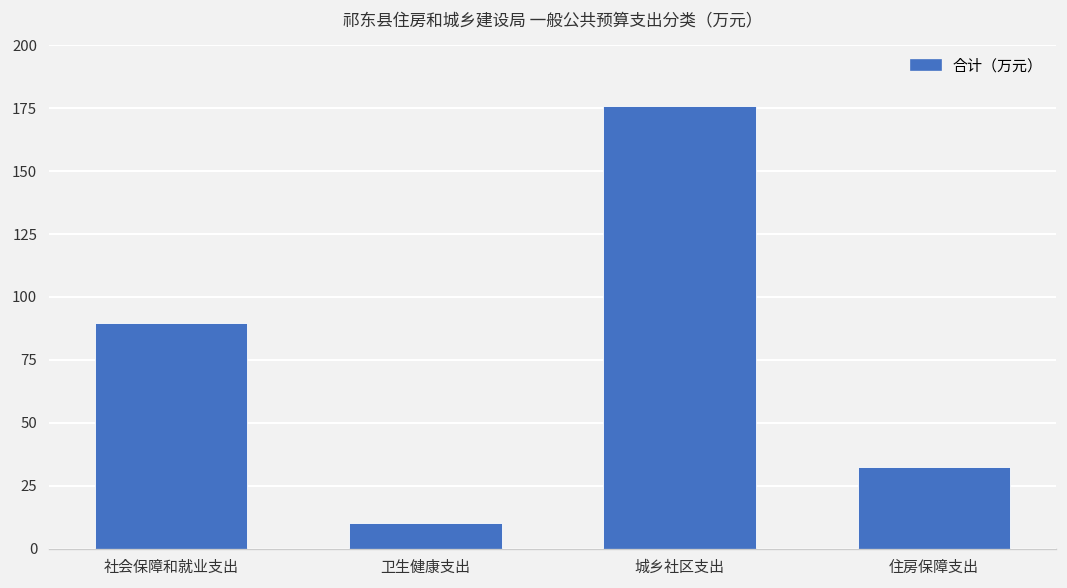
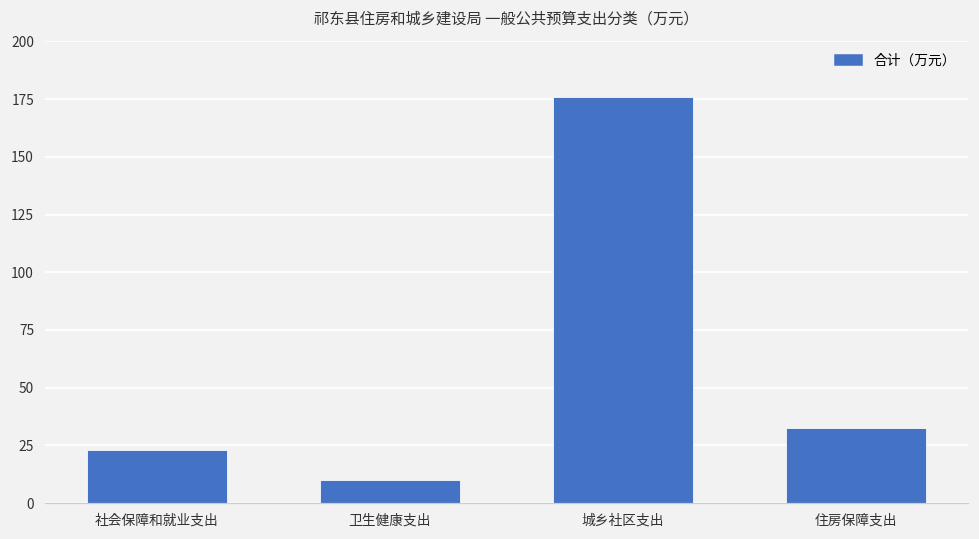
社会保障和就业支出: 90 -> 23
